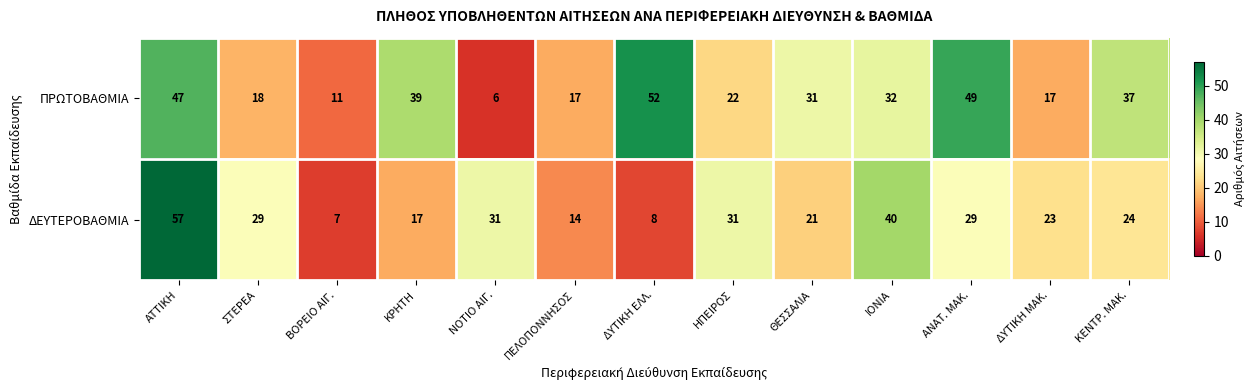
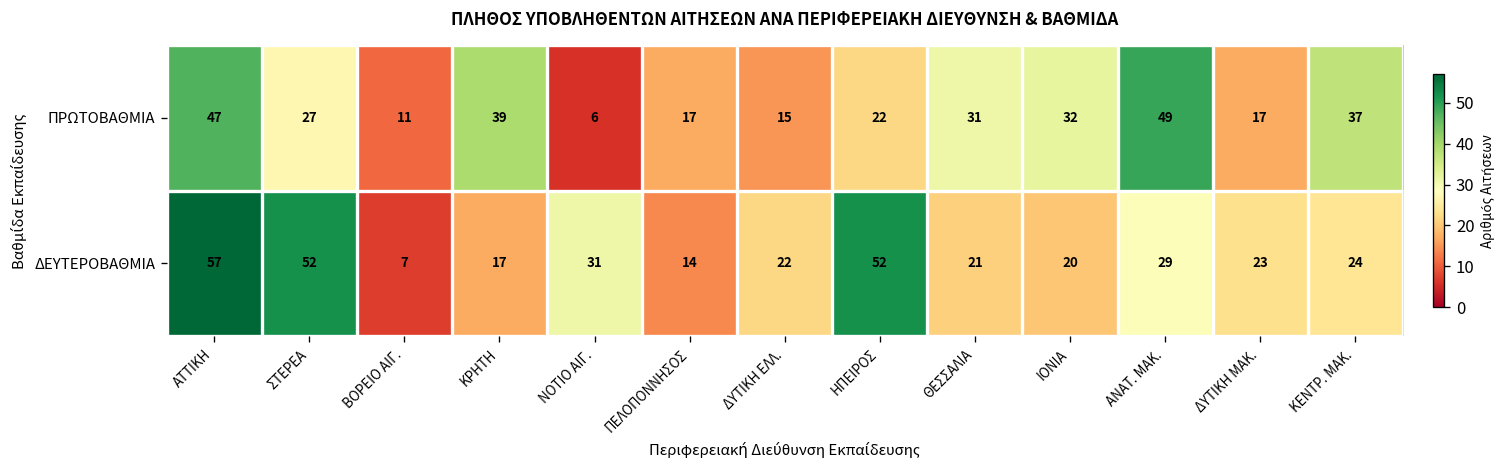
ΠΡΩΤΟΒΑΘΜΙΑ, ΣΤΕΡΕΑ: 18 -> 27
ΠΡΩΤΟΒΑΘΜΙΑ, ΔΥΤΙΚΗ ΕΛΛ.: 52 -> 15
ΔΕΥΤΕΡΟΒΑΘΜΙΑ, ΣΤΕΡΕΑ: 29 -> 52
ΔΕΥΤΕΡΟΒΑΘΜΙΑ, ΔΥΤΙΚΗ ΕΛΛ.: 8 -> 22
ΔΕΥΤΕΡΟΒΑΘΜΙΑ, ΗΠΕΙΡΟΣ: 31 -> 52
ΔΕΥΤΕΡΟΒΑΘΜΙΑ, ΙΟΝΙΑ: 40 -> 20
